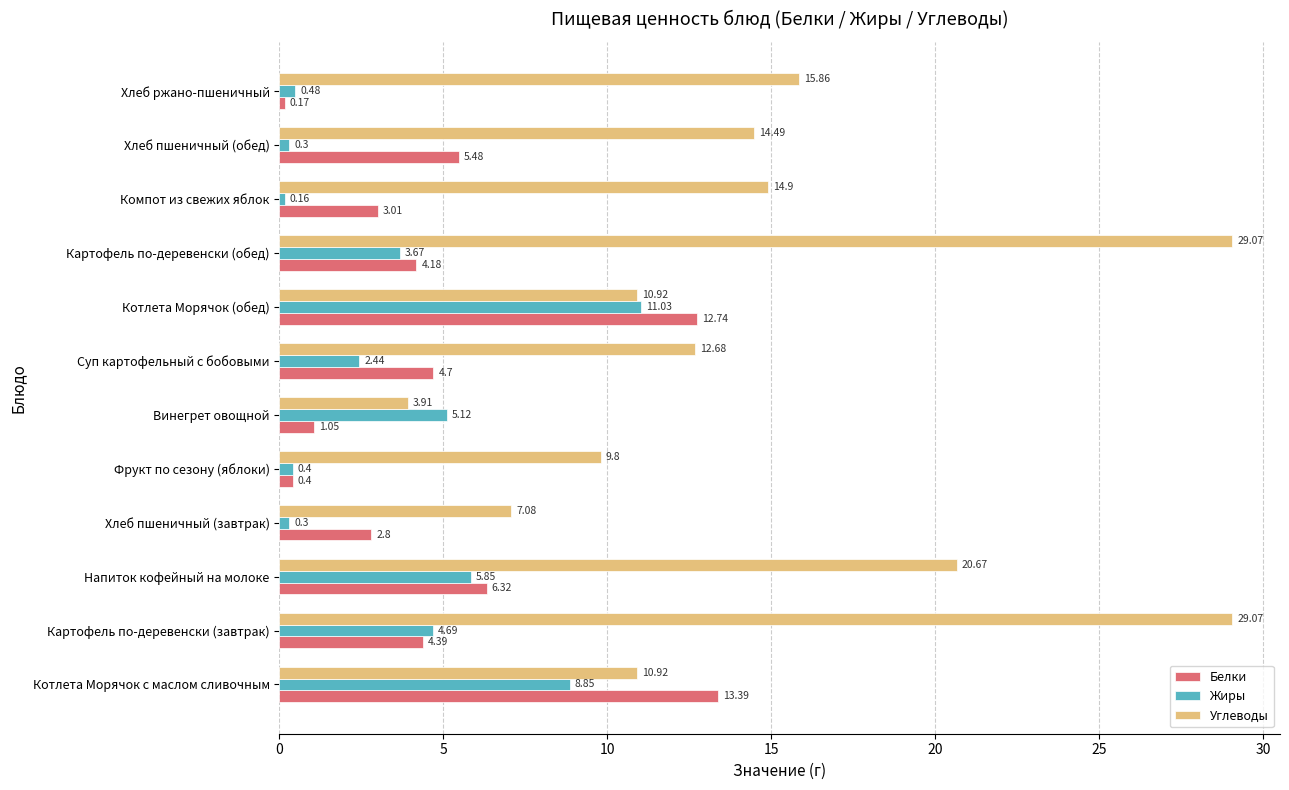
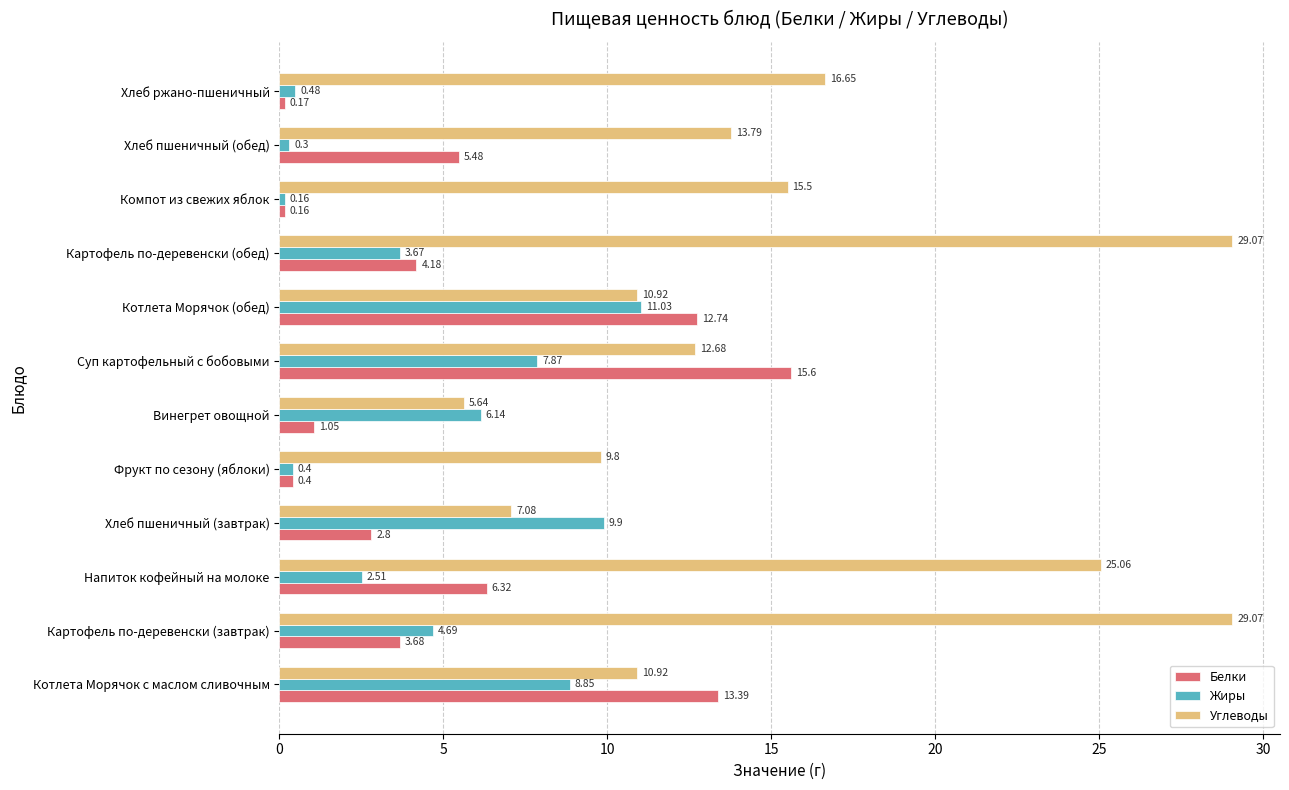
Углеводы, Хлеб ржано-пшеничный: 15.86 -> 16.65
Углеводы, Хлеб пшеничный (обед): 14.49 -> 13.79
Углеводы, Компот из свежих яблок: 14.9 -> 15.5
Белки, Компот из свежих яблок: 3.01 -> 0.16
Жиры, Суп картофельный с бобовыми: 2.44 -> 7.87
Белки, Суп картофельный с бобовыми: 4.7 -> 15.6
Углеводы, Винегрет овощной: 3.91 -> 5.64
Жиры, Винегрет овощной: 5.12 -> 6.14
Жиры, Хлеб пшеничный (завтрак): 0.3 -> 9.9
Углеводы, Напиток кофейный на молоке: 20.67 -> 25.06
Жиры, Напиток кофейный на молоке: 5.85 -> 2.51
Белки, Картофель по-деревенски (завтрак): 4.39 -> 3.68
